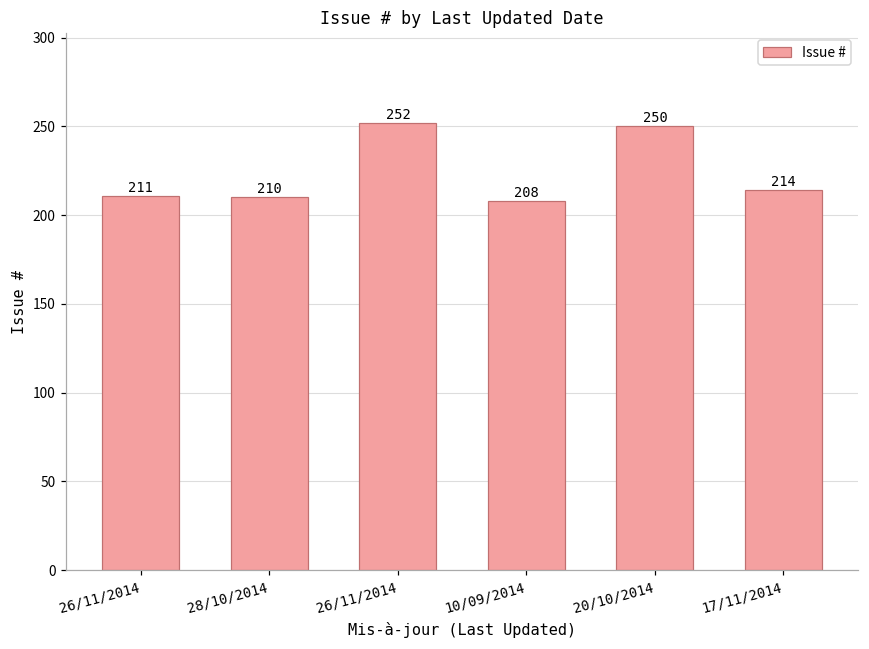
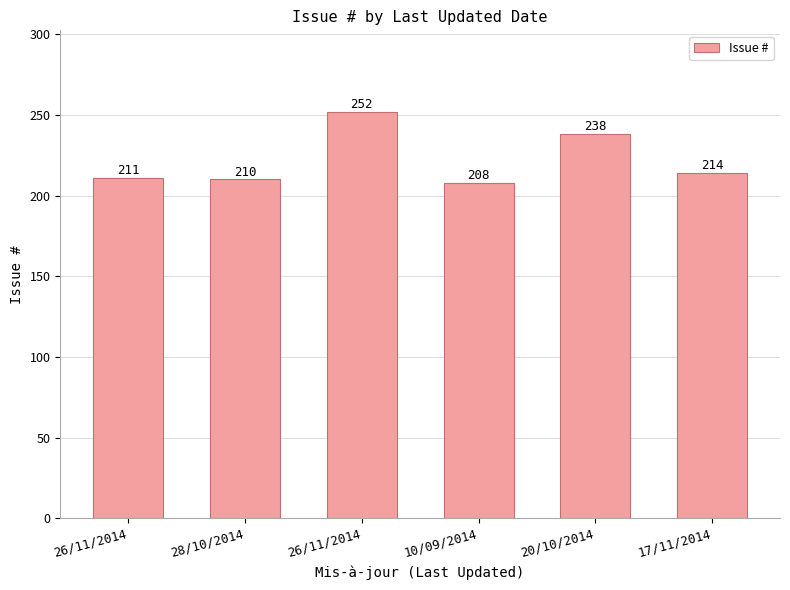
20/10/2014: 250 -> 238
